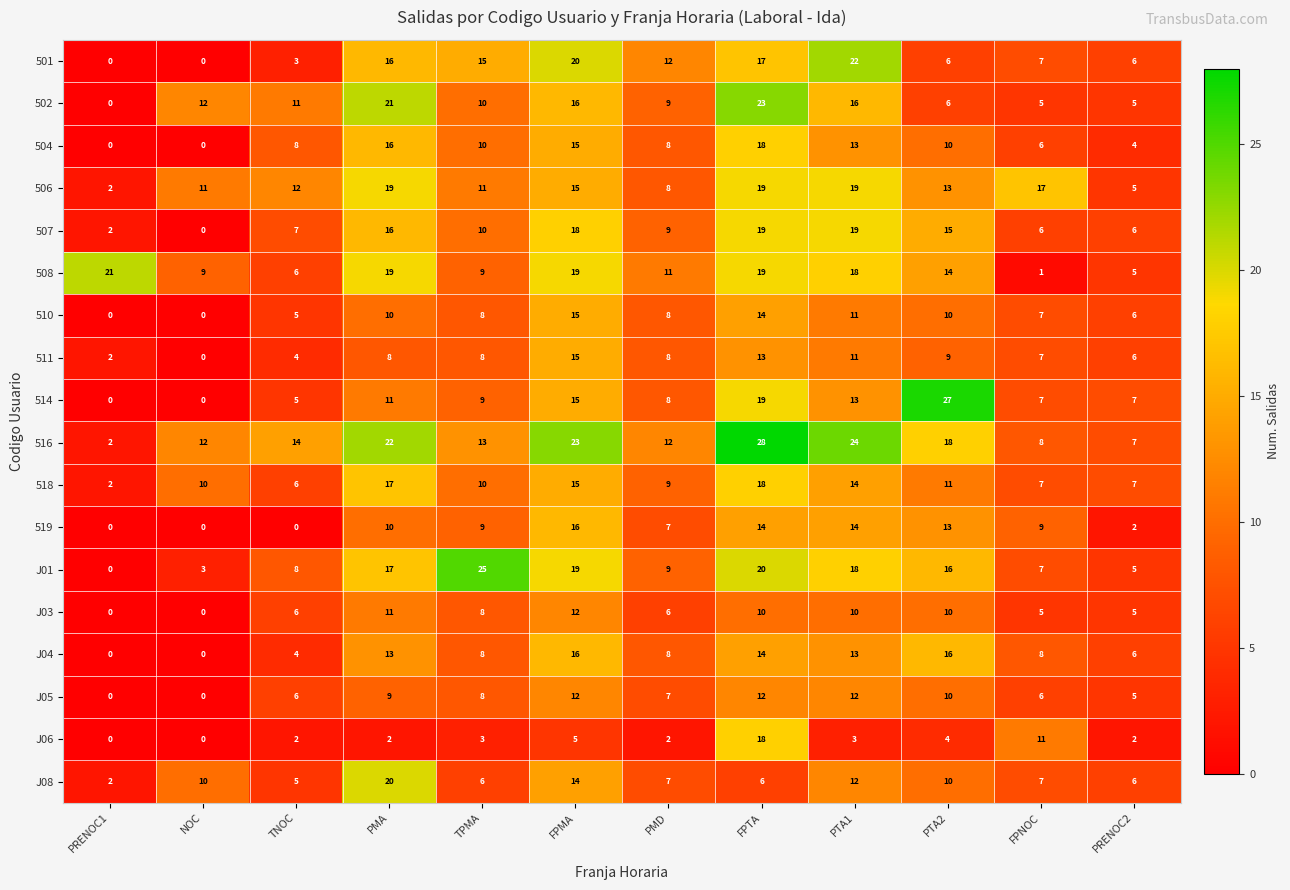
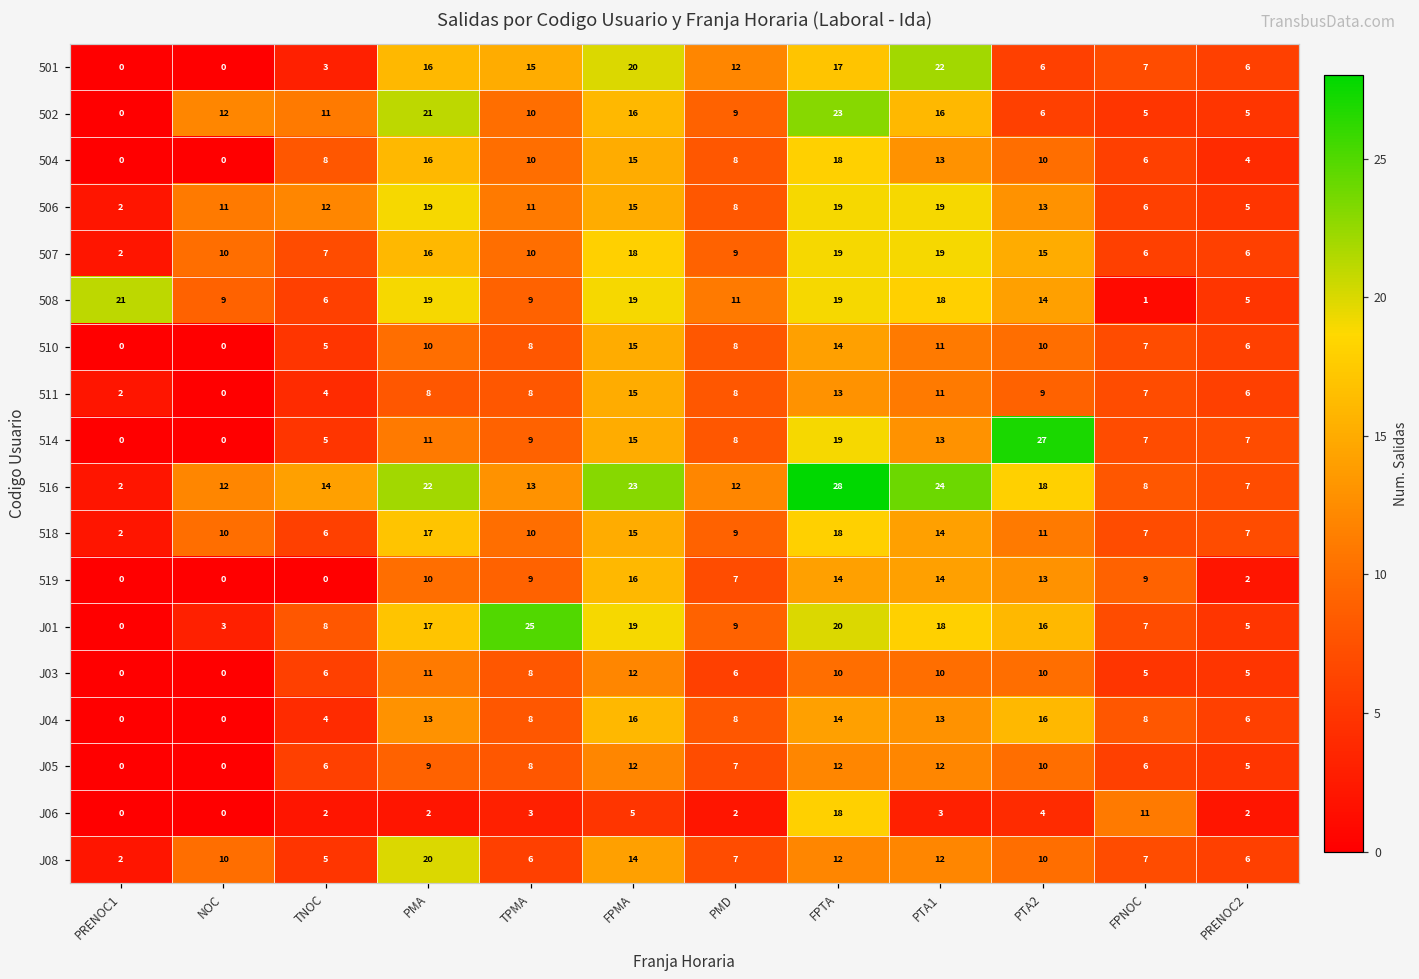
506, FPNOC: 17 -> 6
507, NOC: 0 -> 10
J08, FPTA: 6 -> 12
